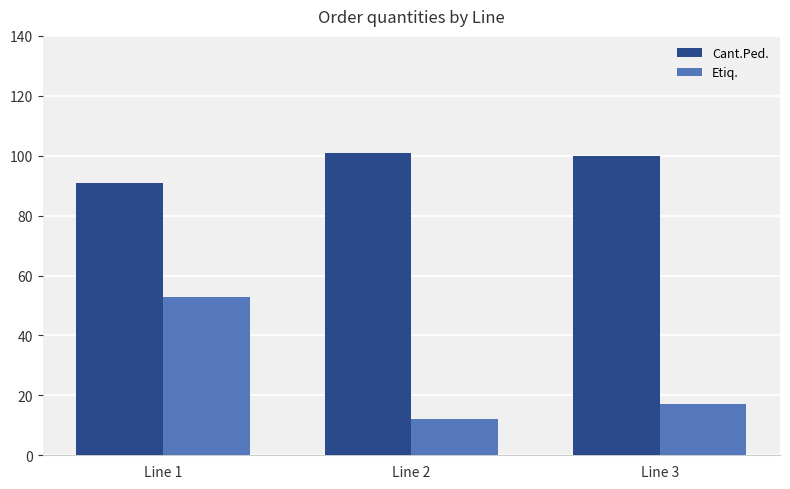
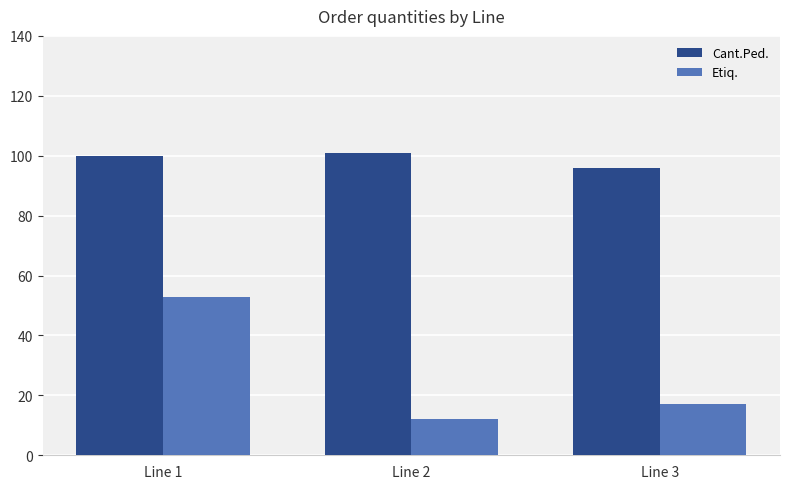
Cant.Ped., Line 1: 91 -> 100
Cant.Ped., Line 3: 100 -> 96
